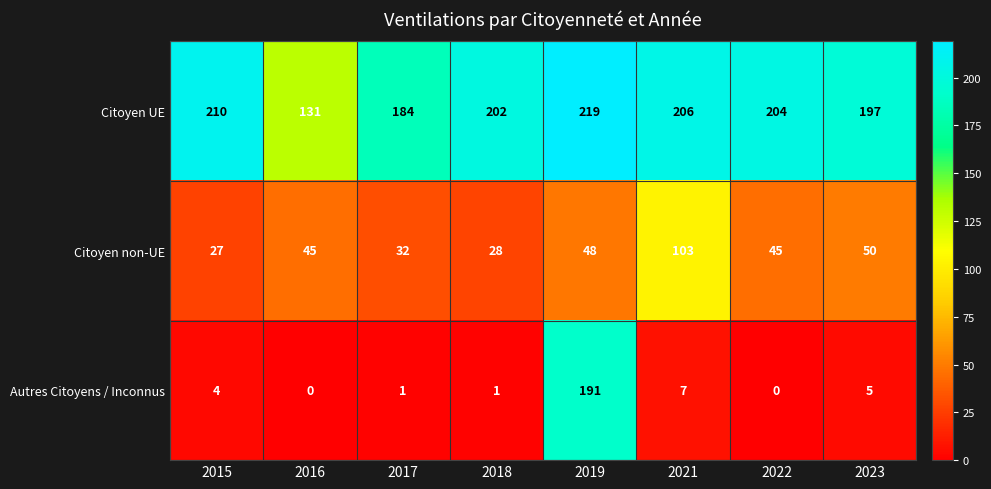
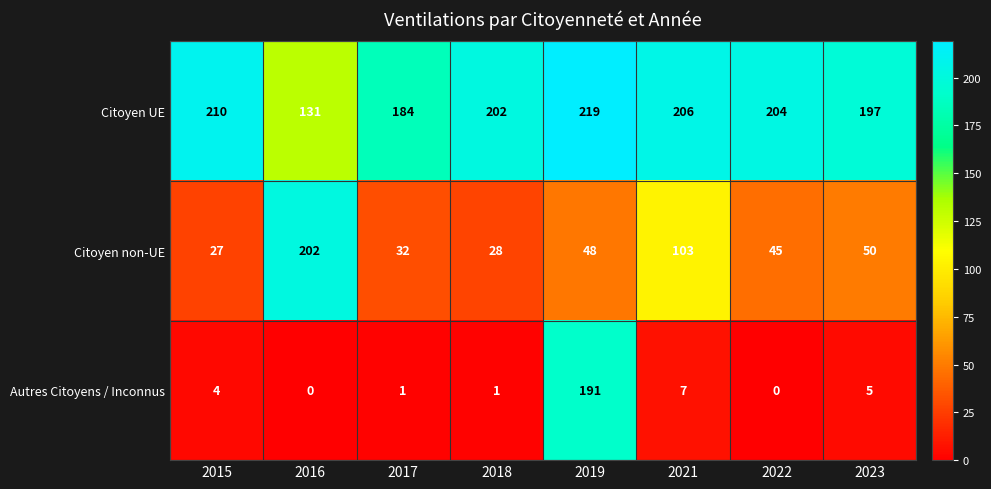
Citoyen non-UE, 2016: 45 -> 202
